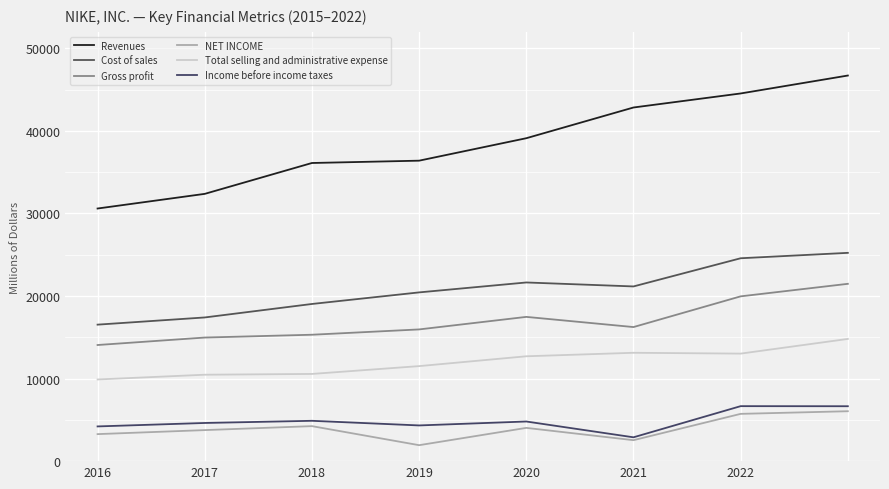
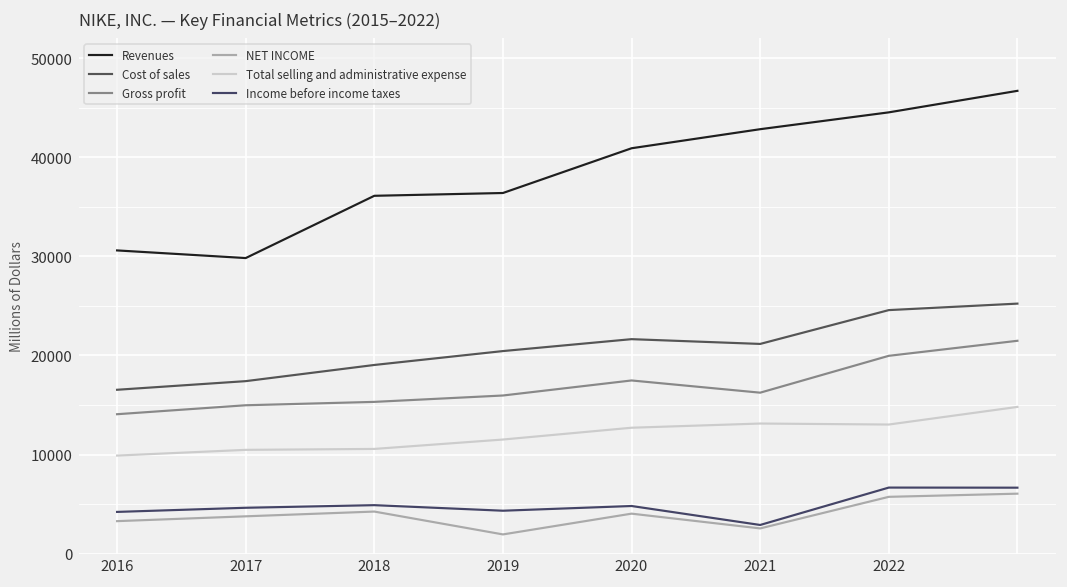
Revenues, 2017: 32000 -> 30000
Revenues, 2020: 39000 -> 41000
